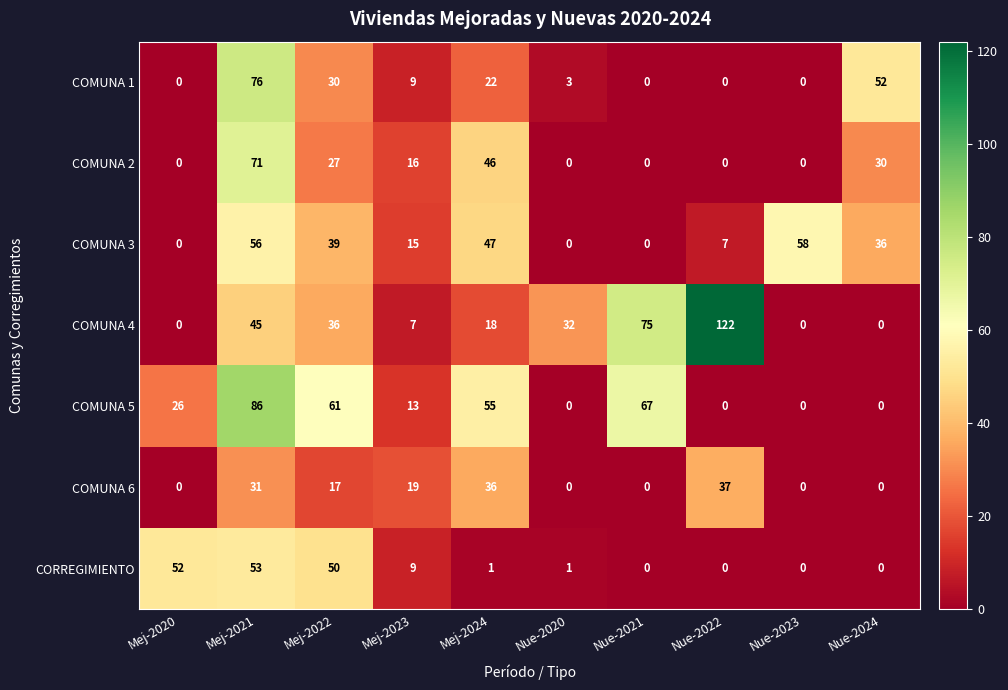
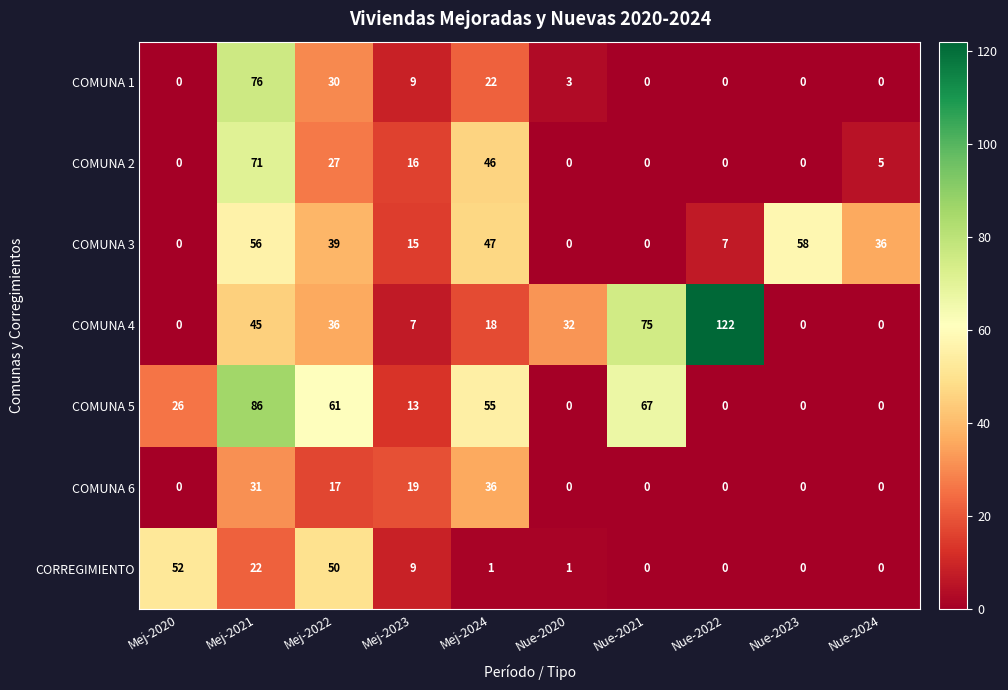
COMUNA 1, Nue-2024: 52 -> 0
COMUNA 2, Nue-2024: 30 -> 5
COMUNA 6, Nue-2022: 37 -> 0
CORREGIMIENTO, Mej-2021: 53 -> 22
